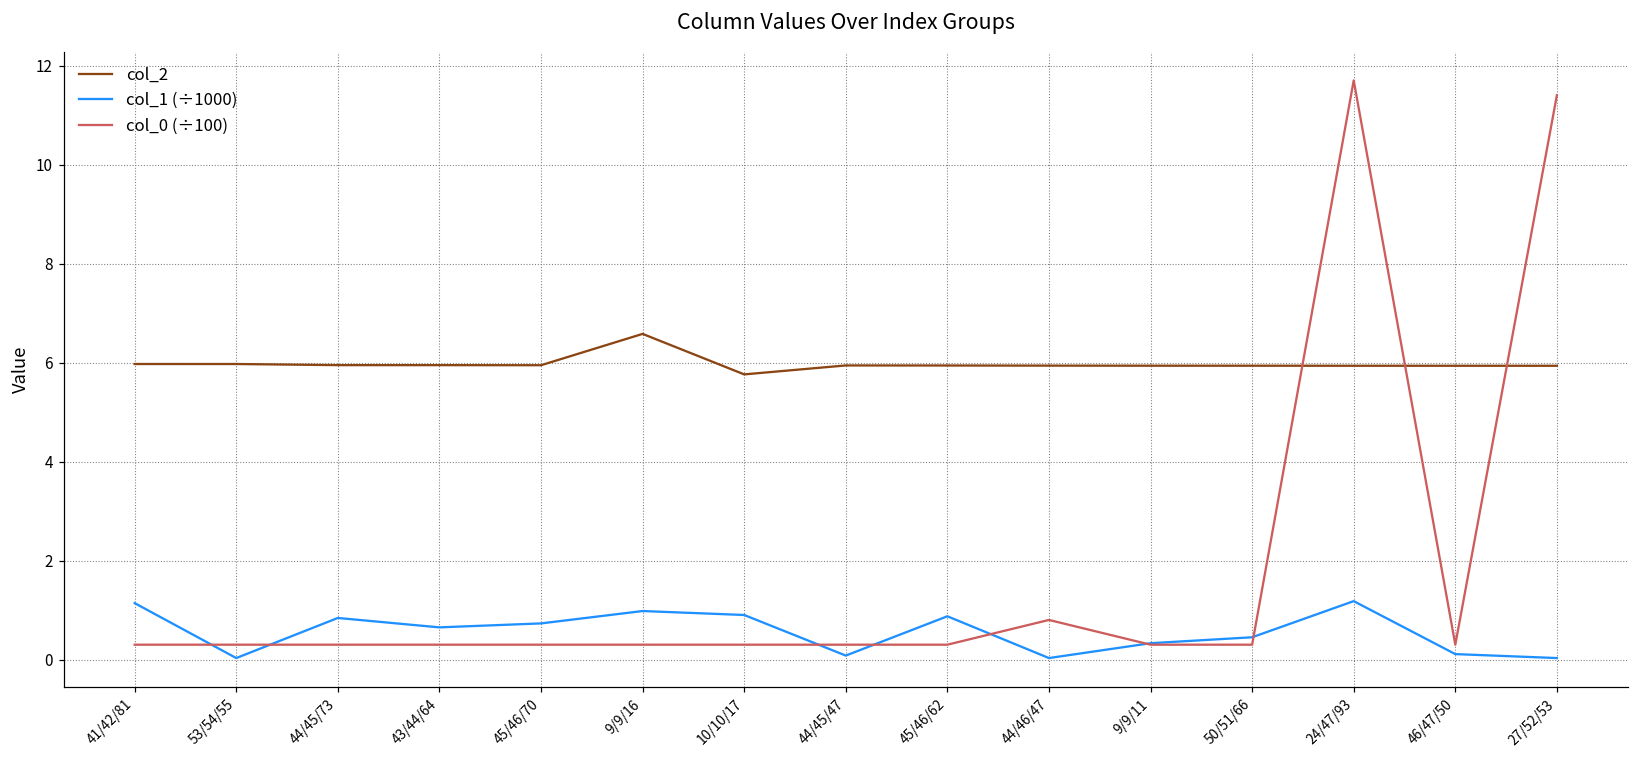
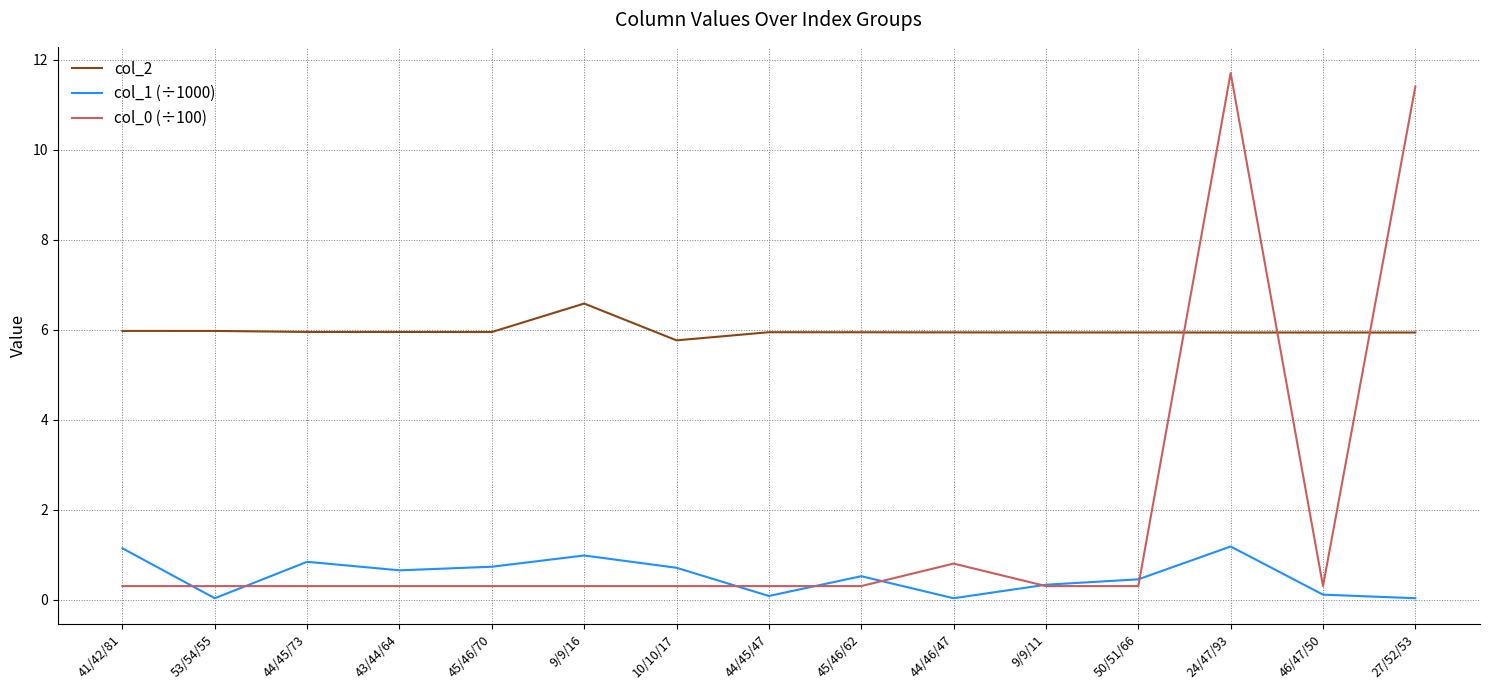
col_1 (÷1000), 10/10/17: 0.9 -> 0.7
col_1 (÷1000), 45/46/62: 0.9 -> 0.5
